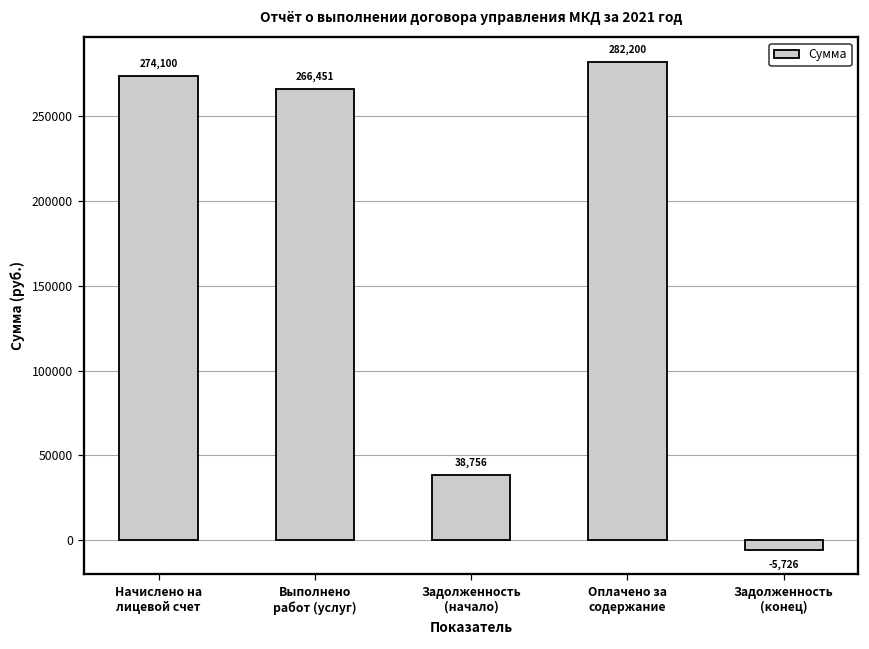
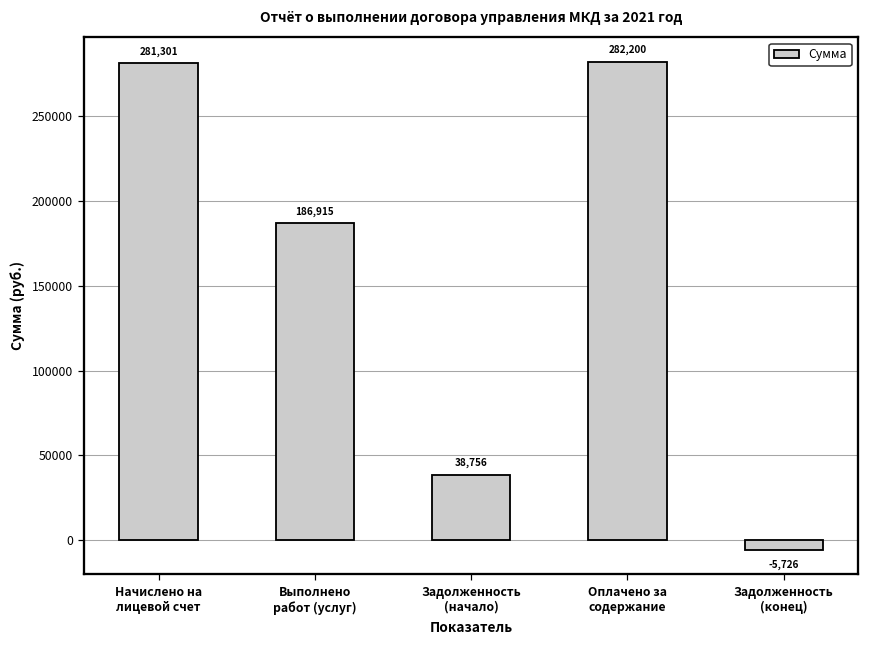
Начислено на лицевой счет: 274,100 -> 281,301
Выполнено работ (услуг): 266,451 -> 186,915
